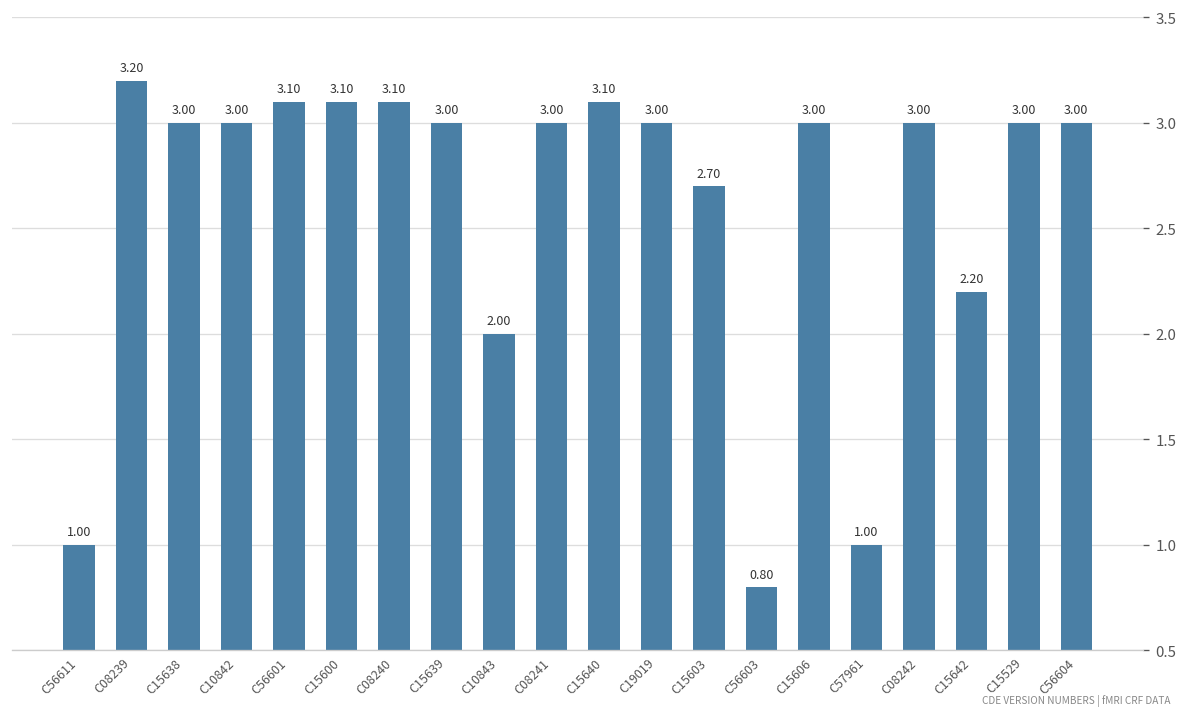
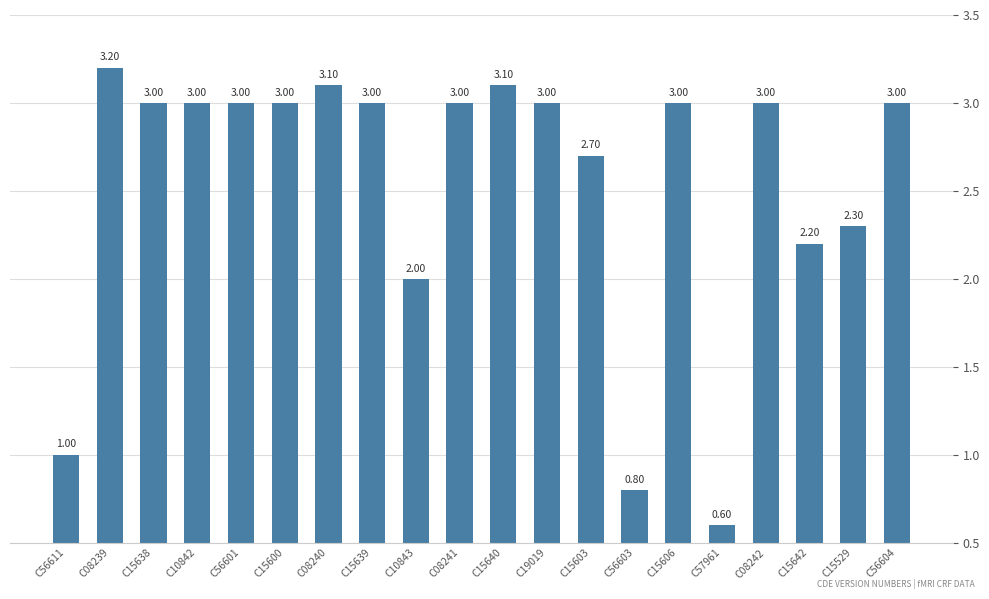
C56601: 3.10 -> 3.00
C15600: 3.10 -> 3.00
C57961: 1.00 -> 0.60
C15529: 3.00 -> 2.30
